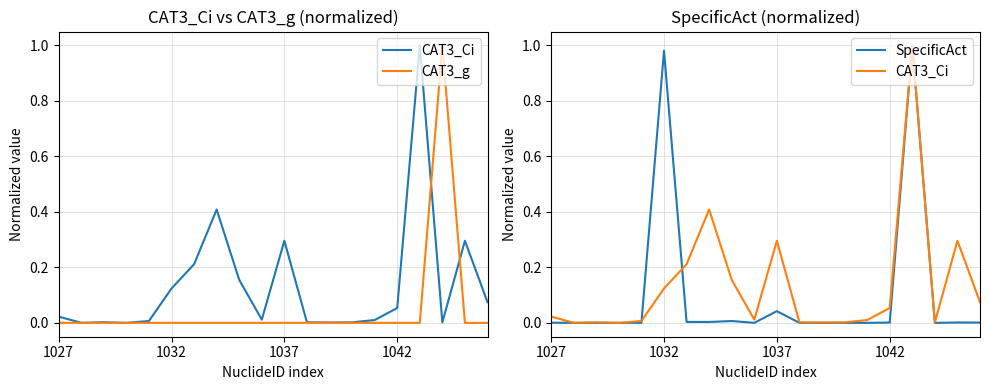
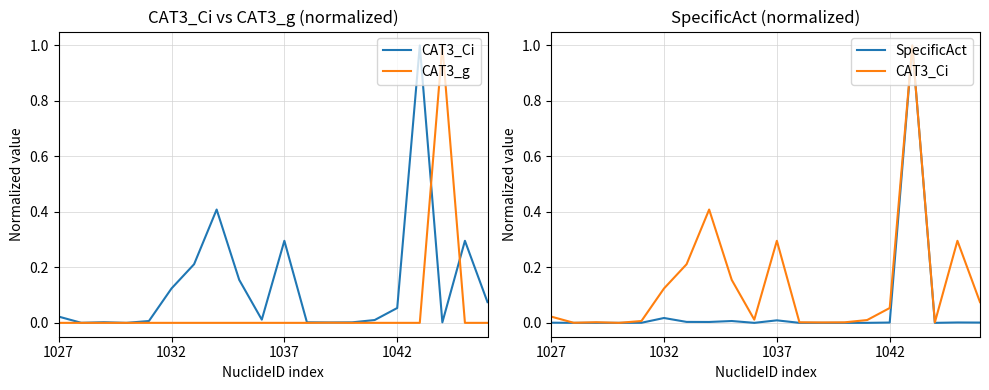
SpecificAct (normalized), SpecificAct, 1032: 0.98 -> 0.02
SpecificAct (normalized), SpecificAct, 1037: 0.04 -> 0.01
